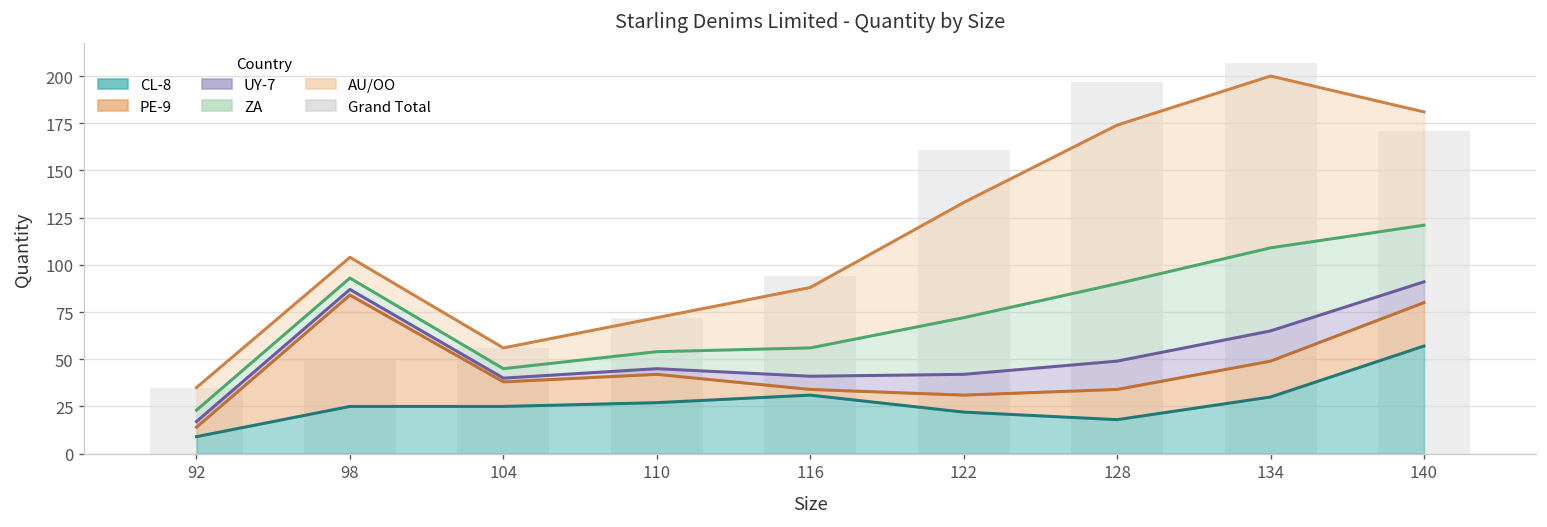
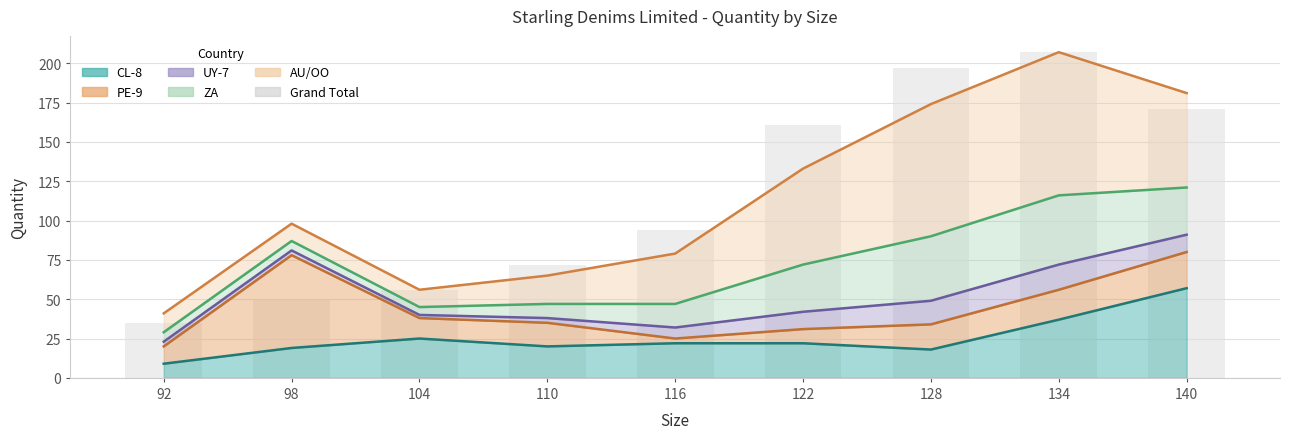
PE-9, 92: 5 -> 11
CL-8, 98: 25 -> 19
CL-8, 110: 27 -> 20
CL-8, 116: 31 -> 22
CL-8, 134: 30 -> 37
